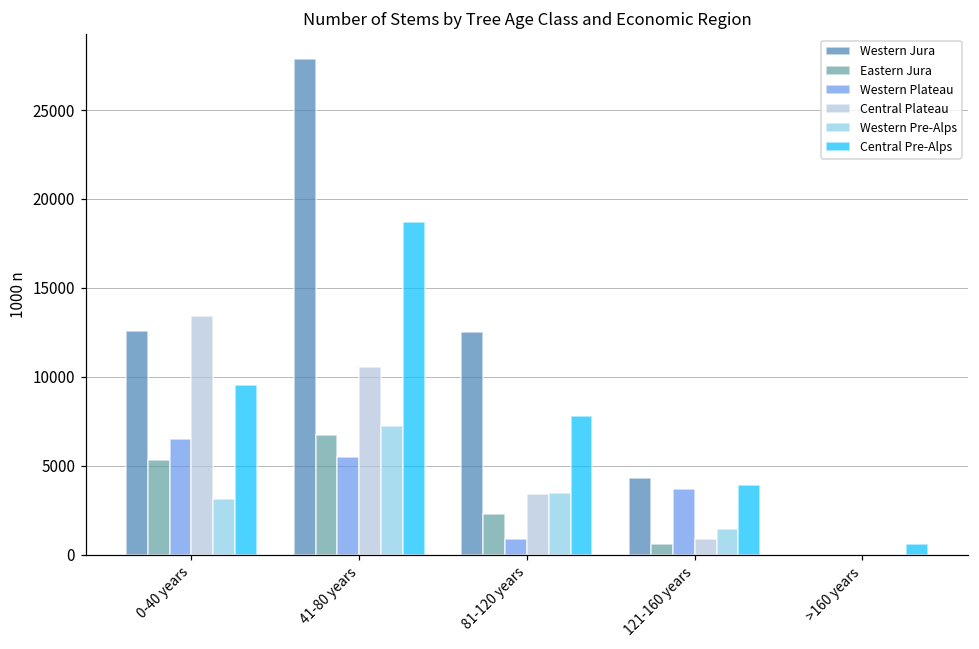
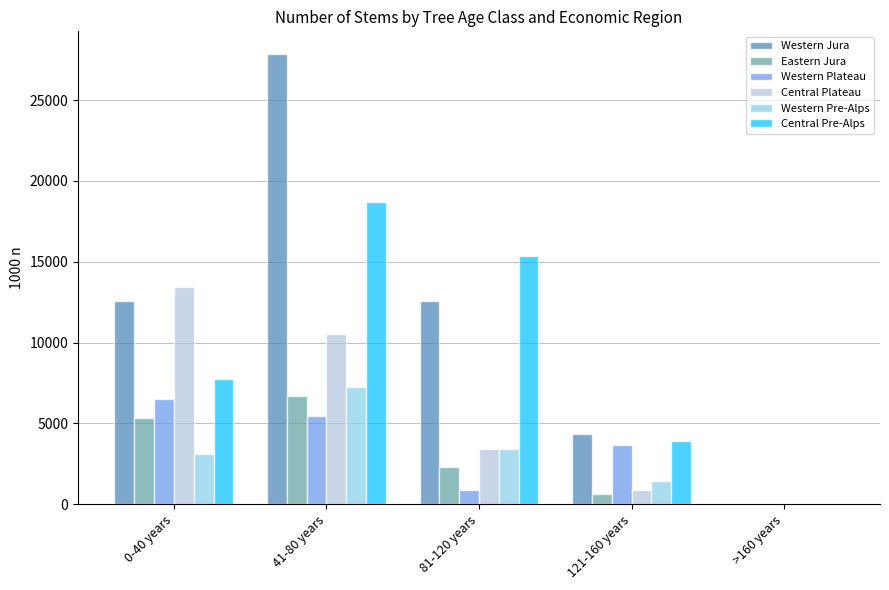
Central Pre-Alps, 0-40 years: 9500 -> 7800
Central Pre-Alps, 81-120 years: 7800 -> 15300
Central Pre-Alps, >160 years: 600 -> 0
